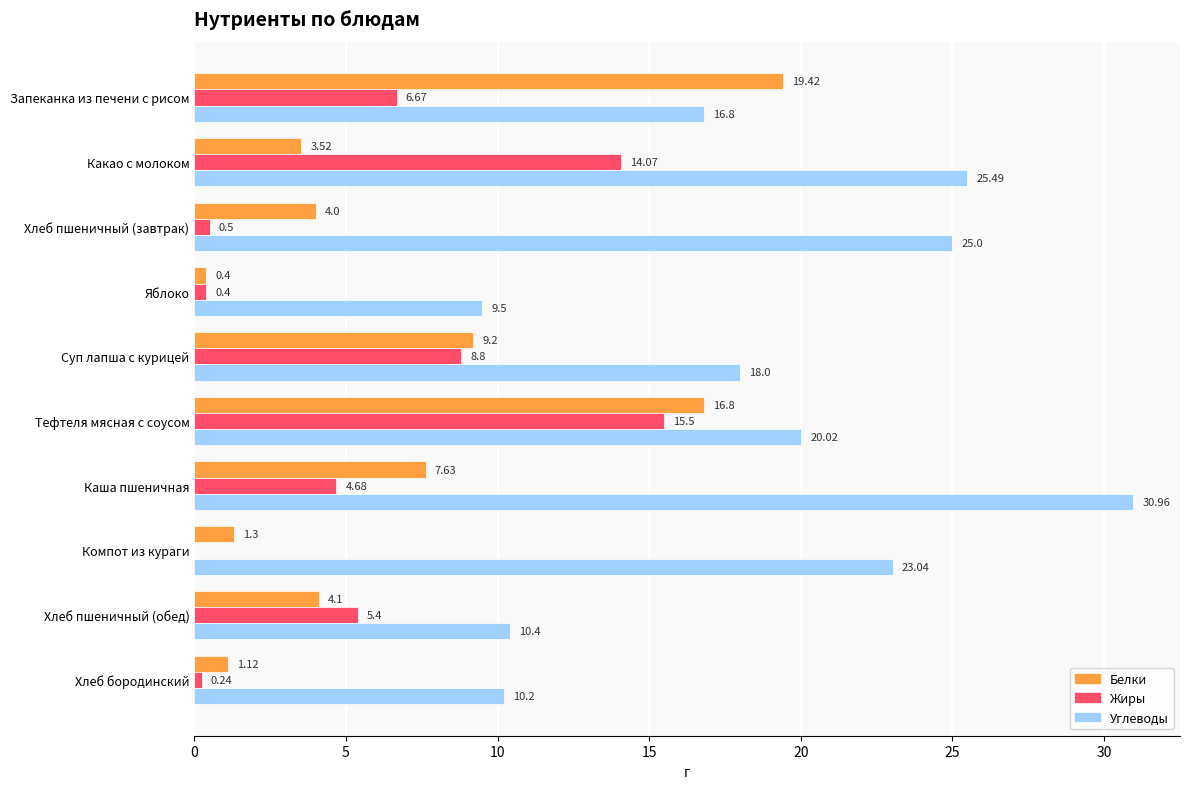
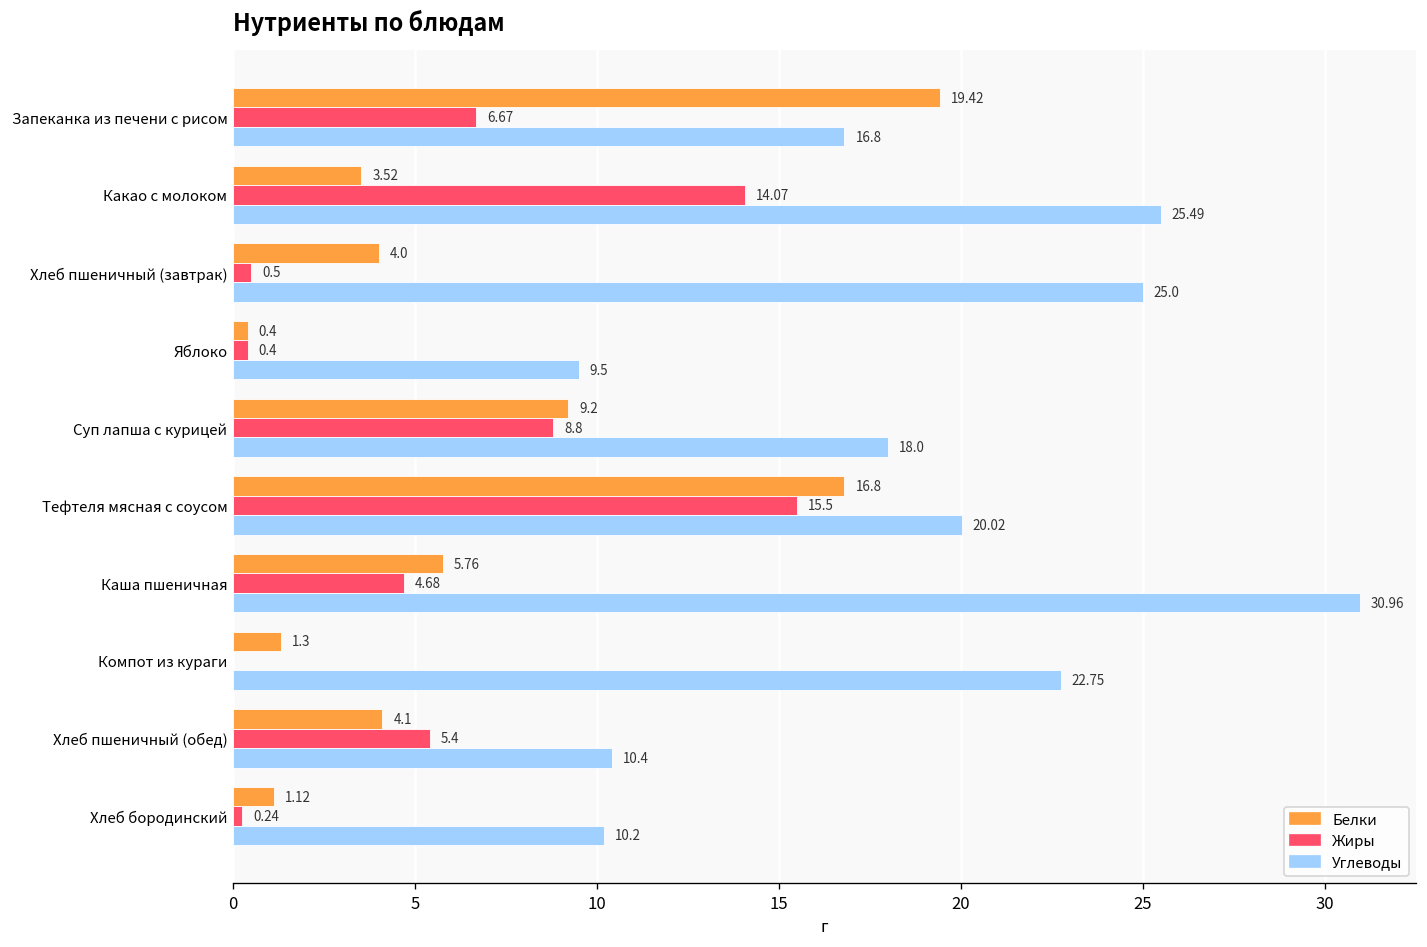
Белки, Каша пшеничная: 7.63 -> 5.76
Углеводы, Компот из кураги: 23.04 -> 22.75
